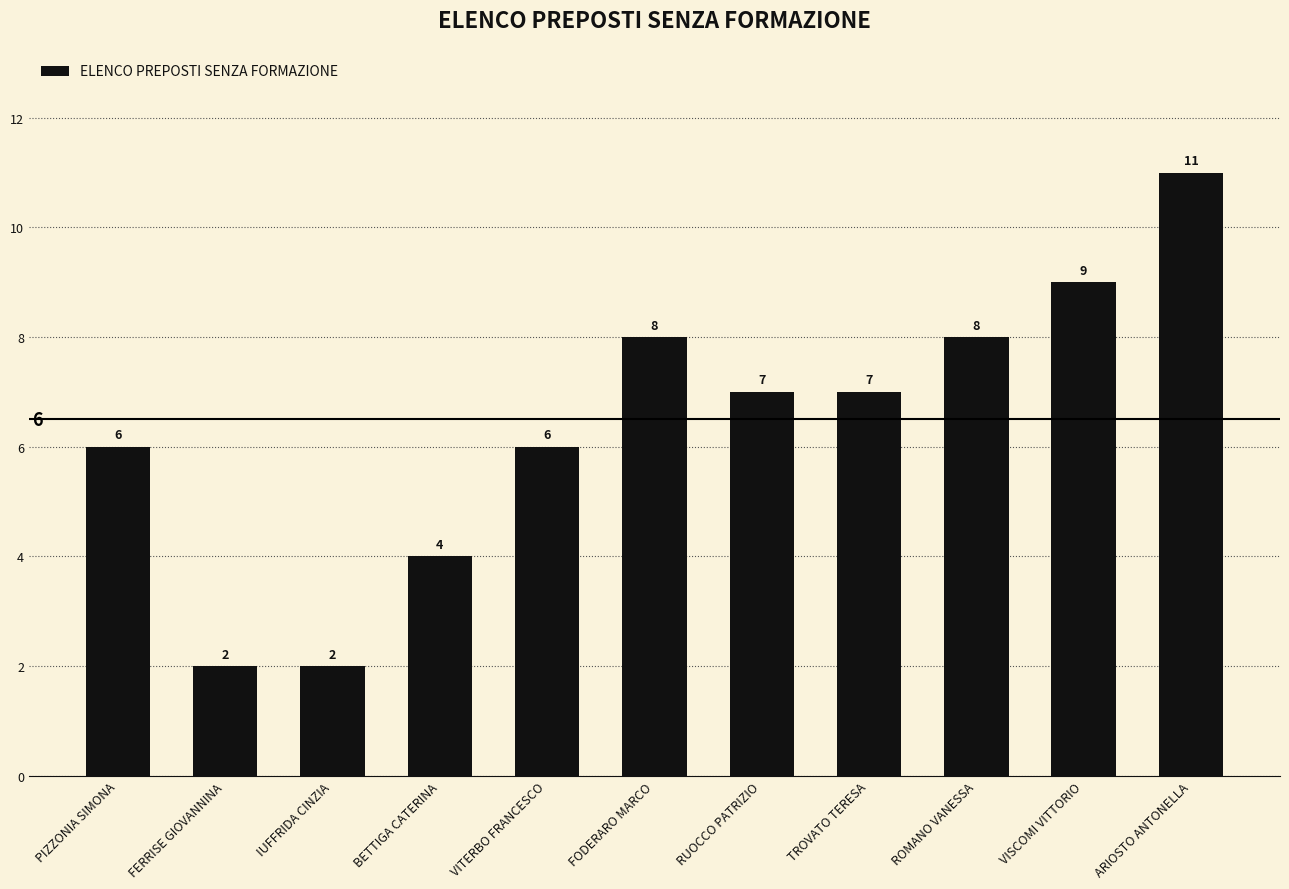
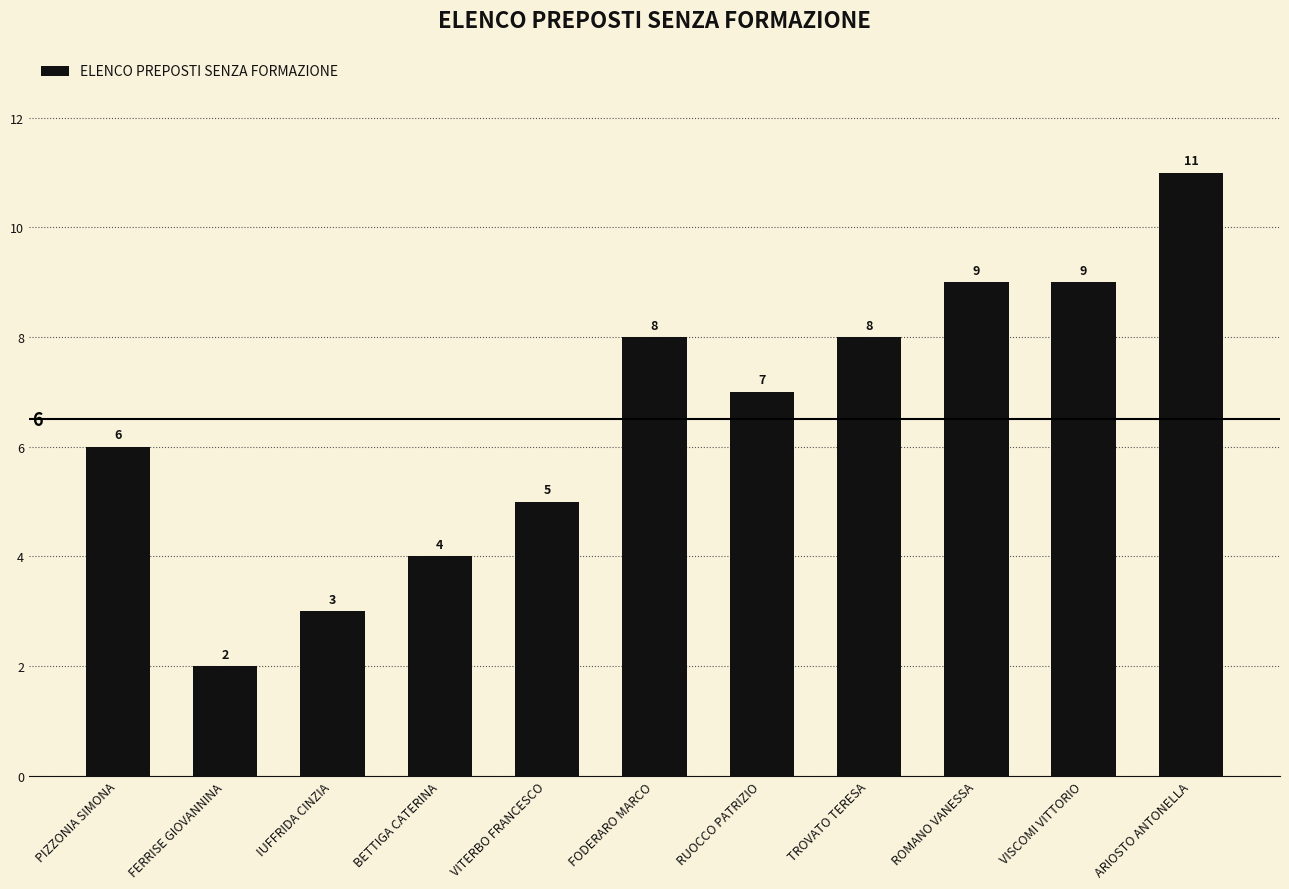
IUFFRIDA CINZIA: 2 -> 3
VITERBO FRANCESCO: 6 -> 5
TROVATO TERESA: 7 -> 8
ROMANO VANESSA: 8 -> 9
